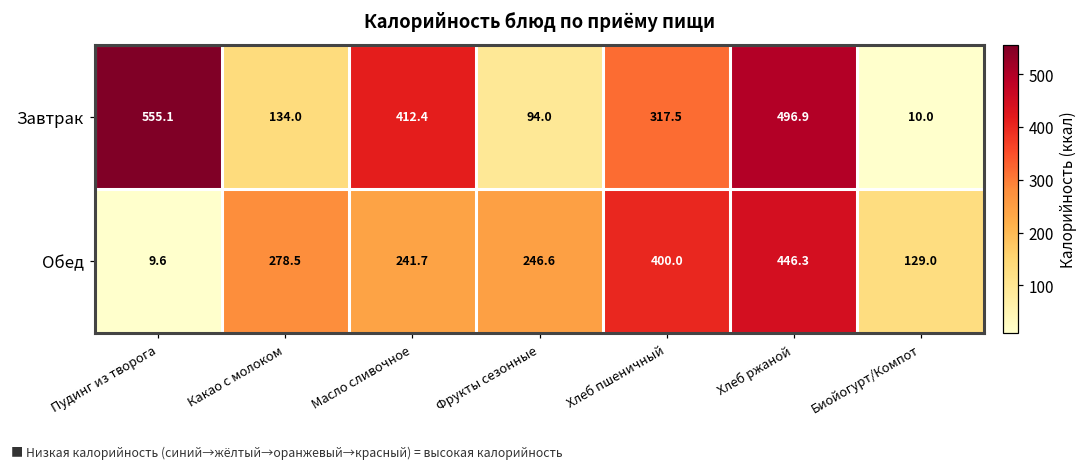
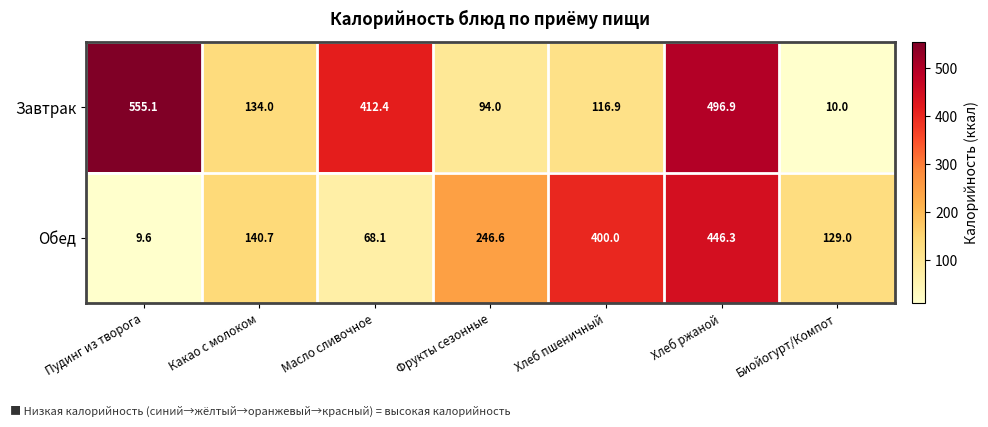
Завтрак, Хлеб пшеничный: 317.5 -> 116.9
Обед, Какао с молоком: 278.5 -> 140.7
Обед, Масло сливочное: 241.7 -> 68.1
